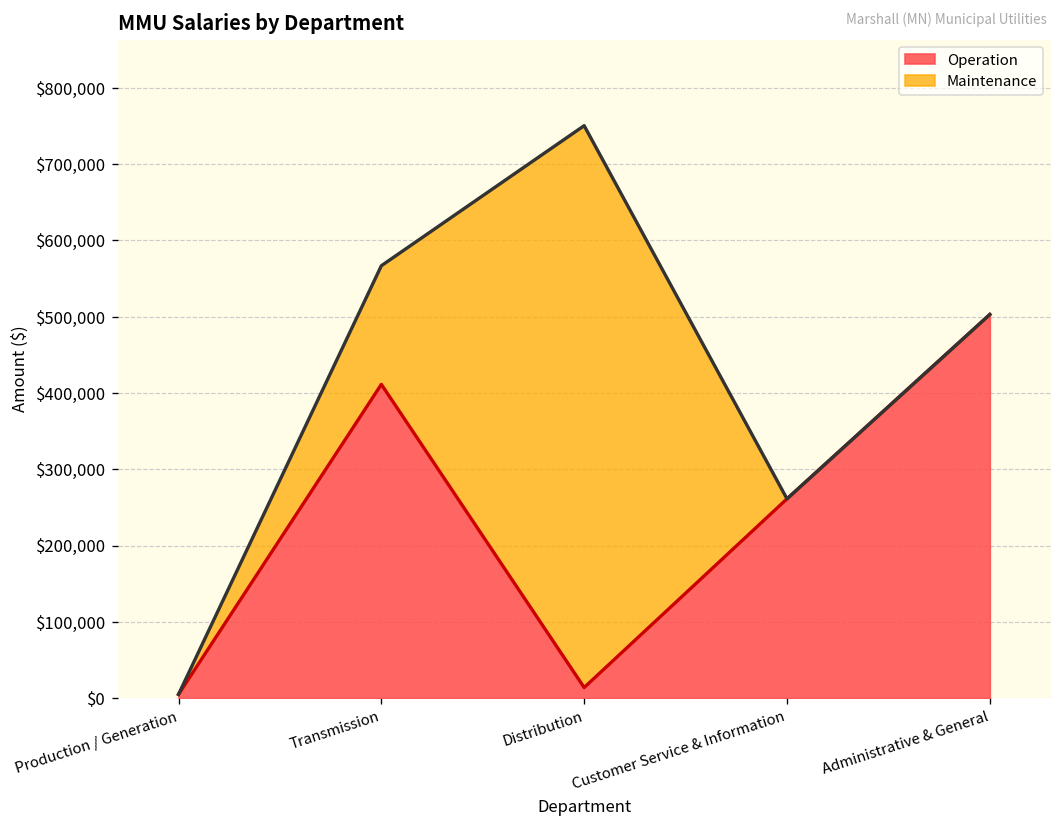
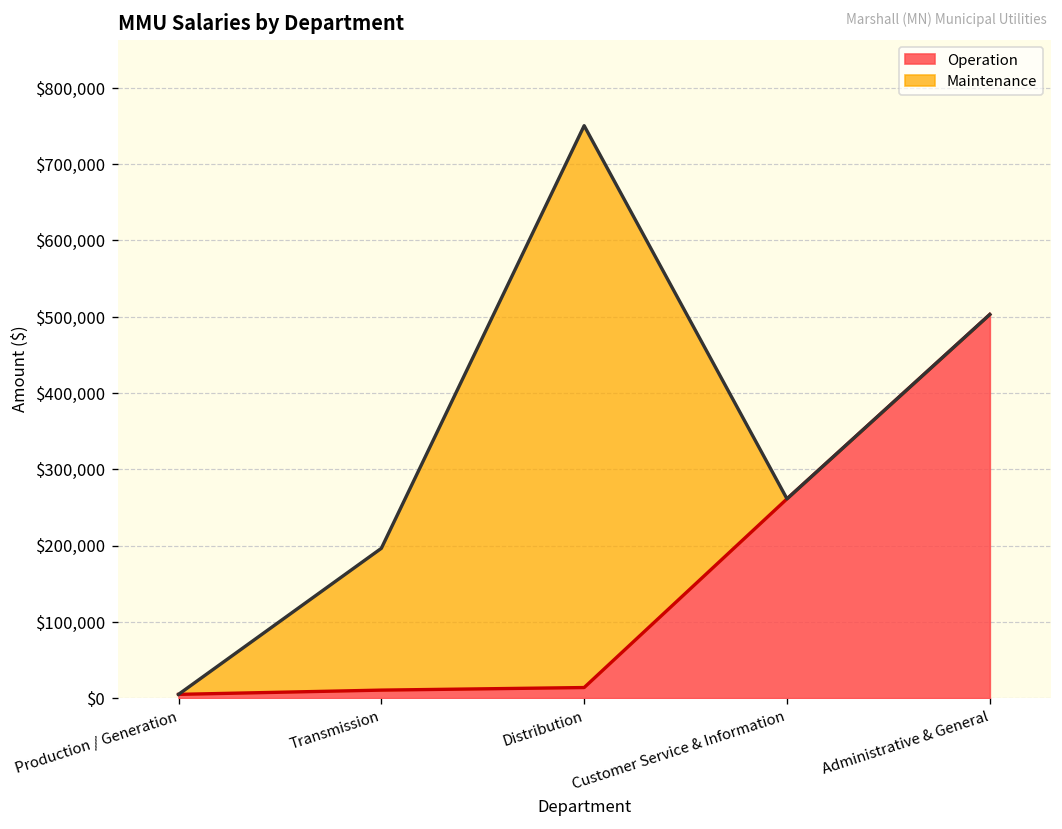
Operation, Transmission: $410,000 -> $10,000
Maintenance, Transmission: $160,000 -> $190,000
